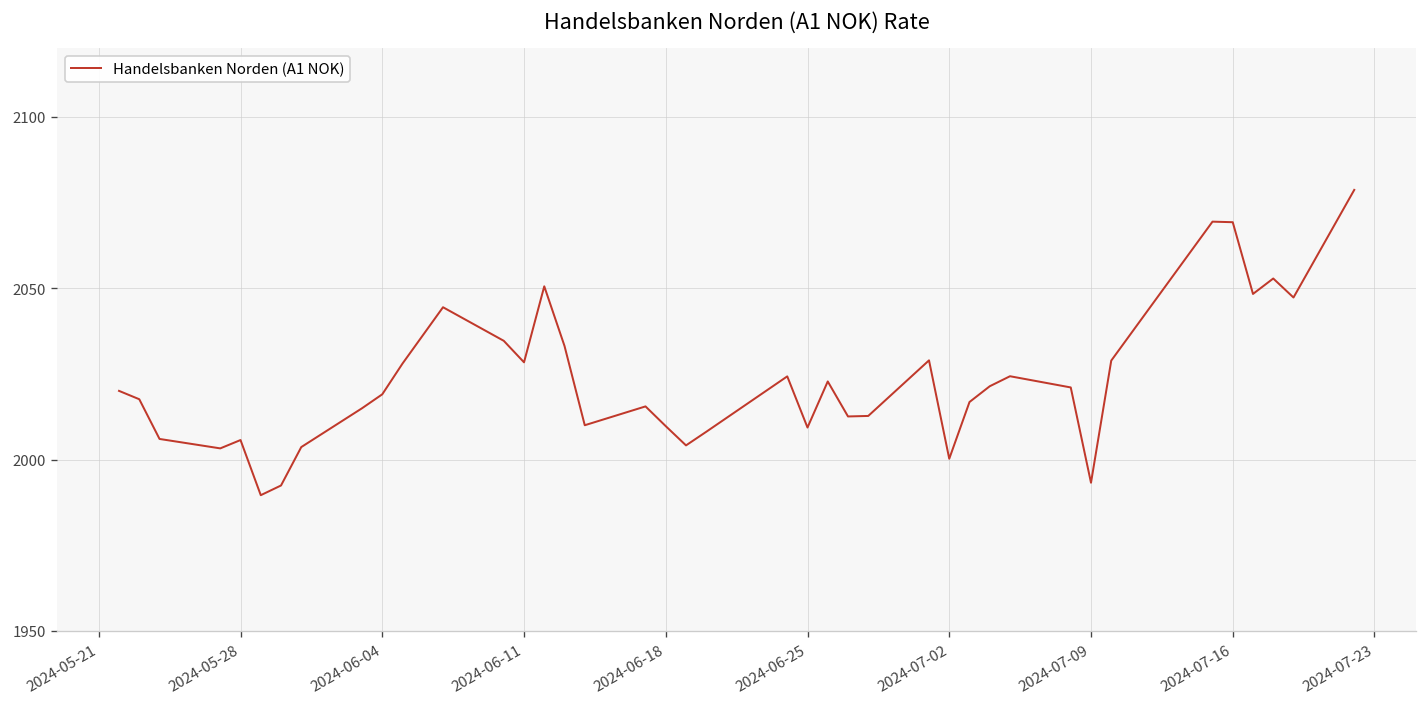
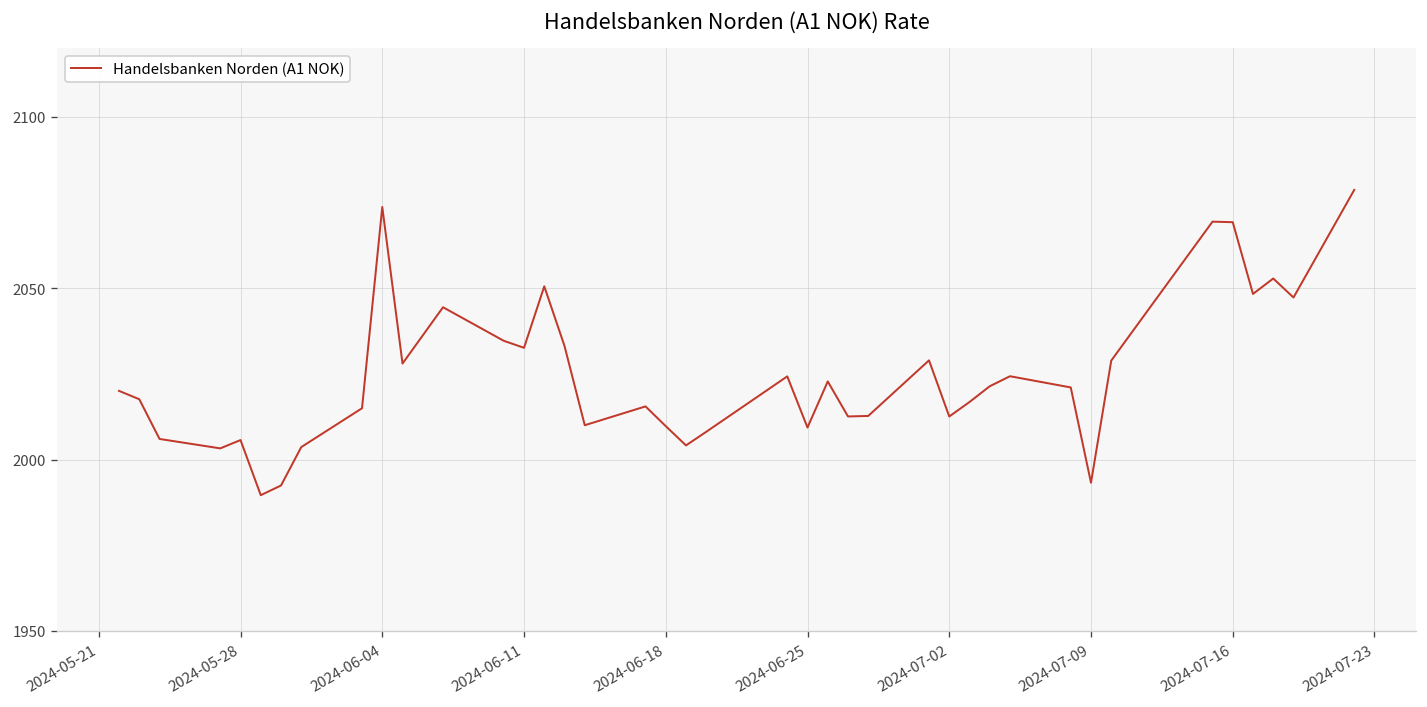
2024-06-04: 2019 -> 2074
2024-06-11: 2028 -> 2033
2024-07-02: 2000 -> 2013
